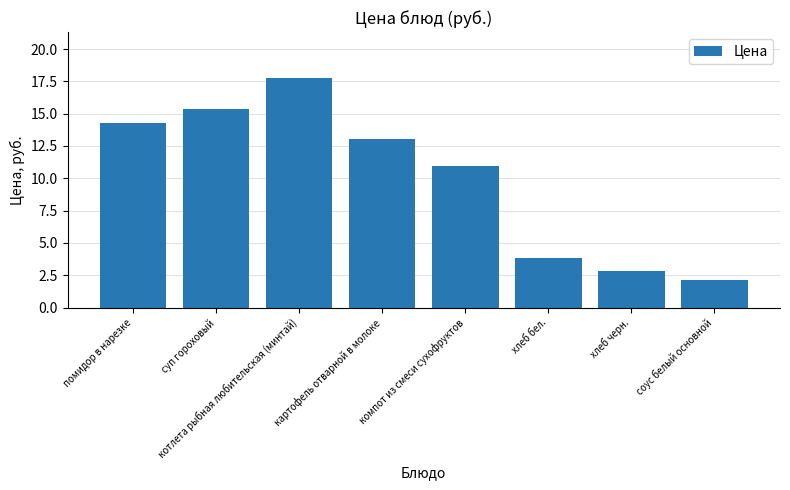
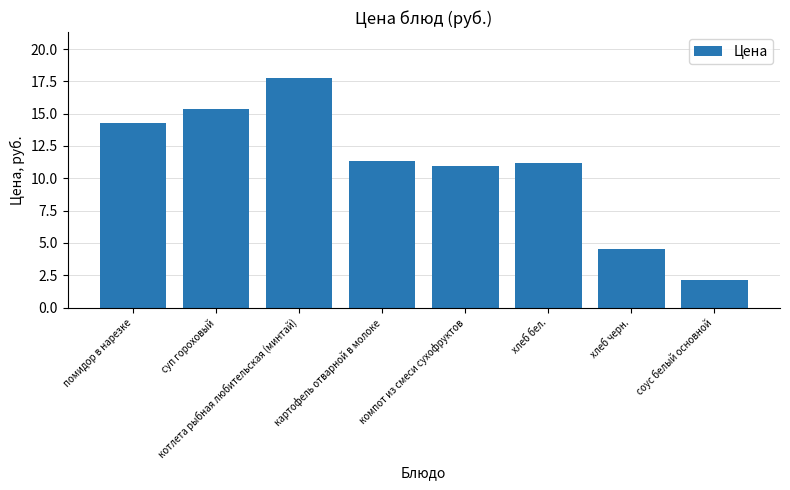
картофель отварной в молоке: 13.0 -> 11.4
хлеб бел.: 3.8 -> 11.2
хлеб черн.: 2.8 -> 4.5
